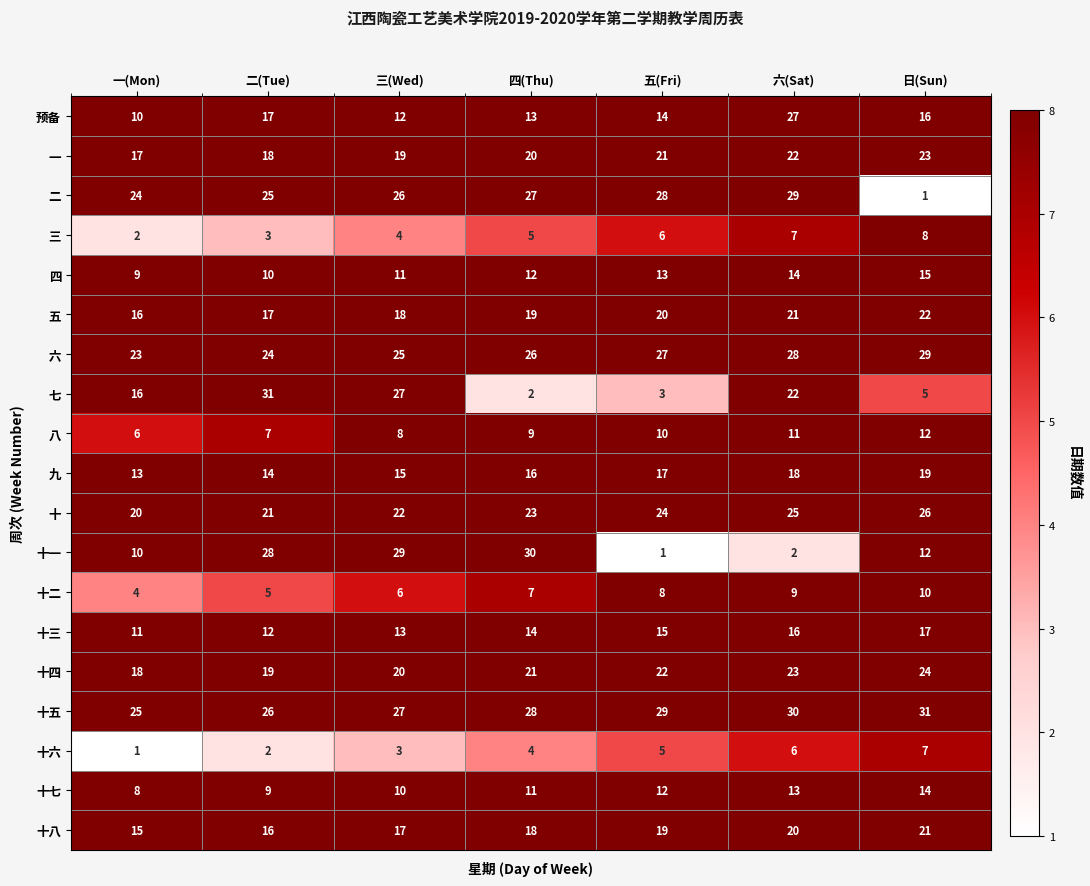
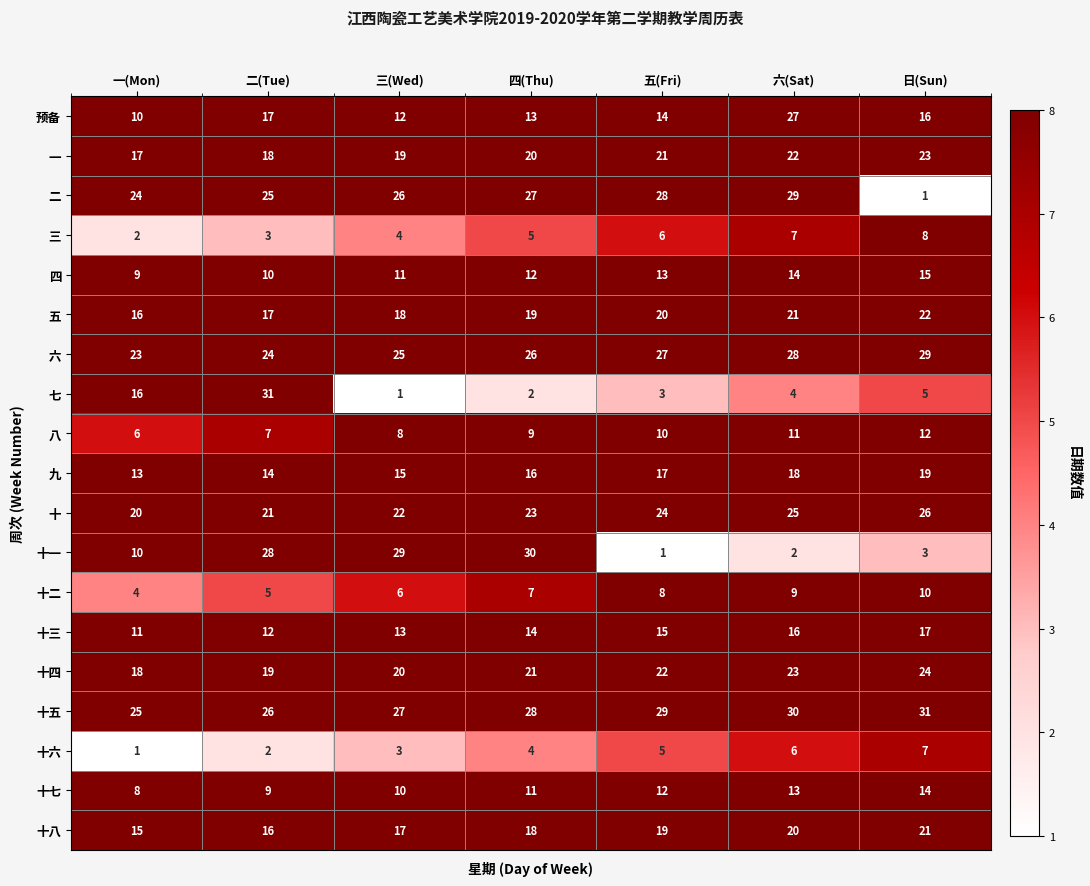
七, 三(Wed): 27 -> 1
七, 六(Sat): 22 -> 4
十一, 日(Sun): 12 -> 3
